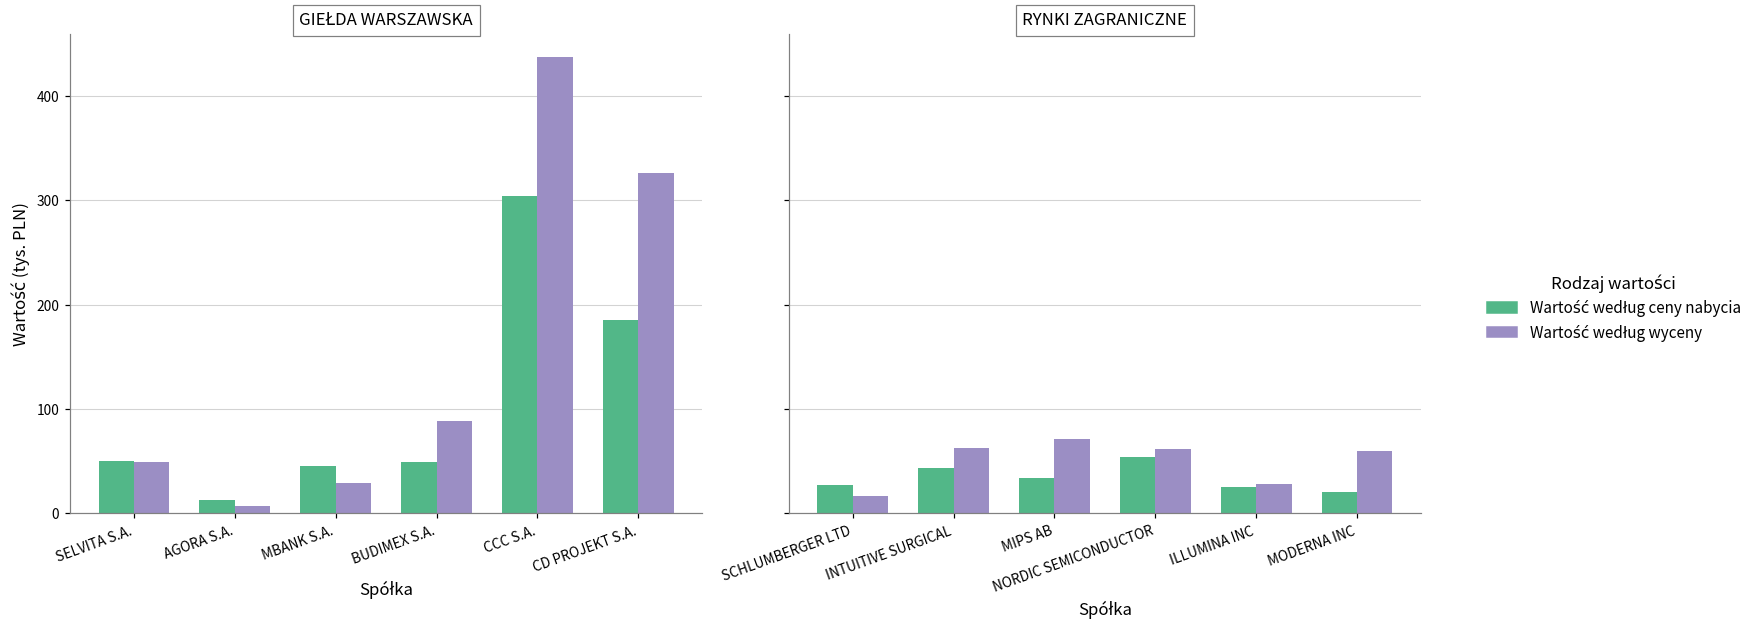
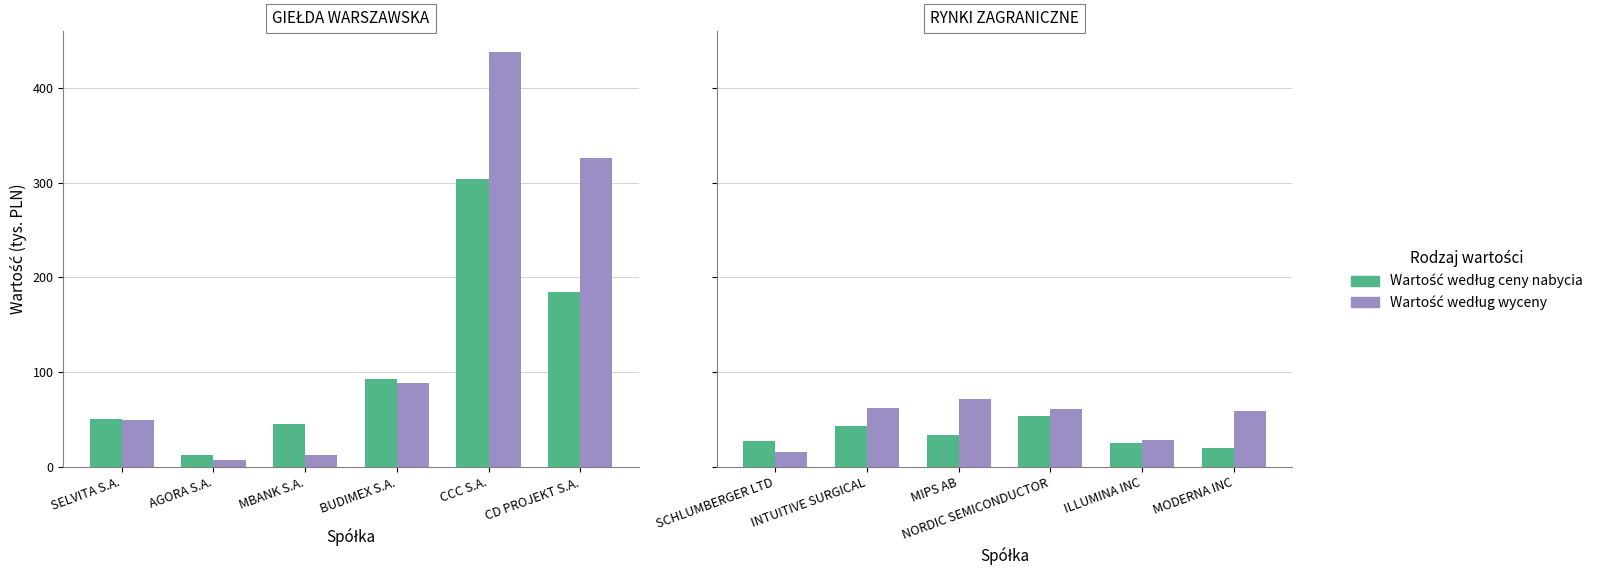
GIEŁDA WARSZAWSKA, Wartość według wyceny, MBANK S.A.: 30 -> 10
GIEŁDA WARSZAWSKA, Wartość według ceny nabycia, BUDIMEX S.A.: 50 -> 90
